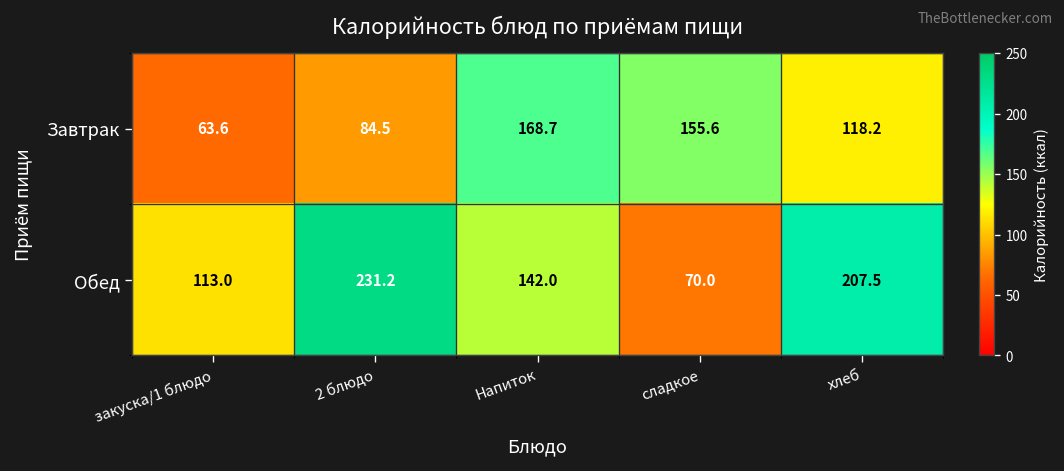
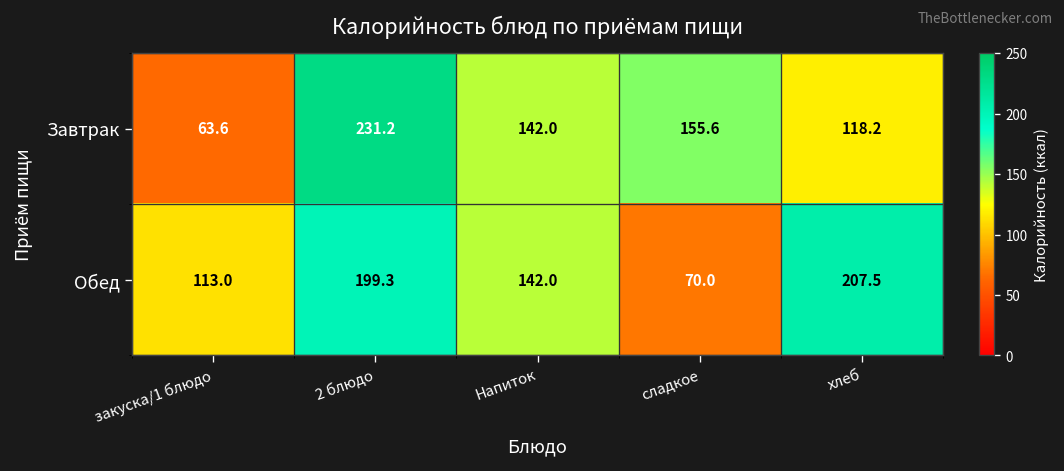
Завтрак, 2 блюдо: 84.5 -> 231.2
Завтрак, Напиток: 168.7 -> 142.0
Обед, 2 блюдо: 231.2 -> 199.3
